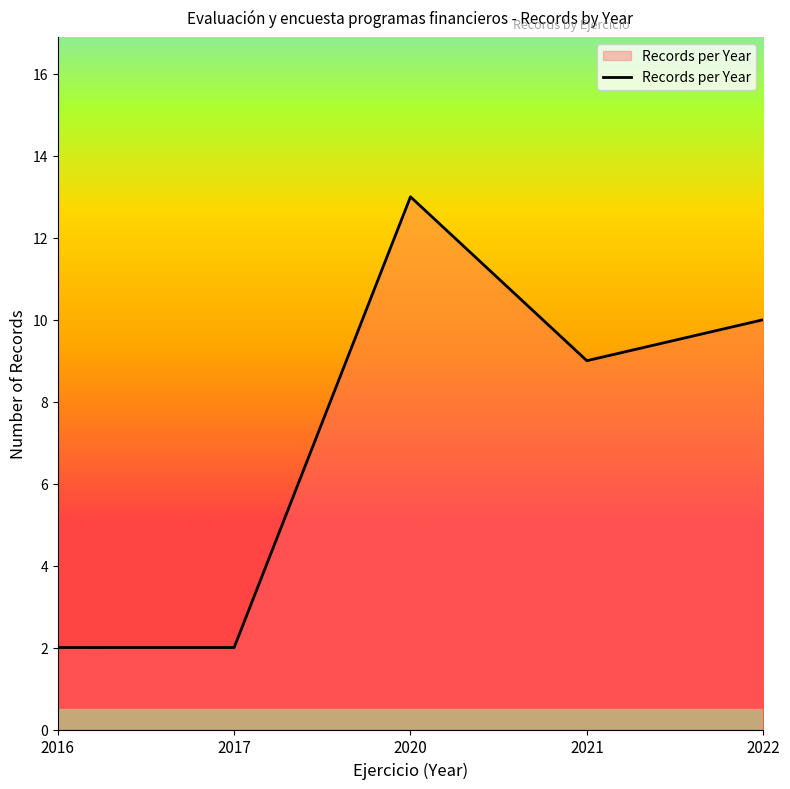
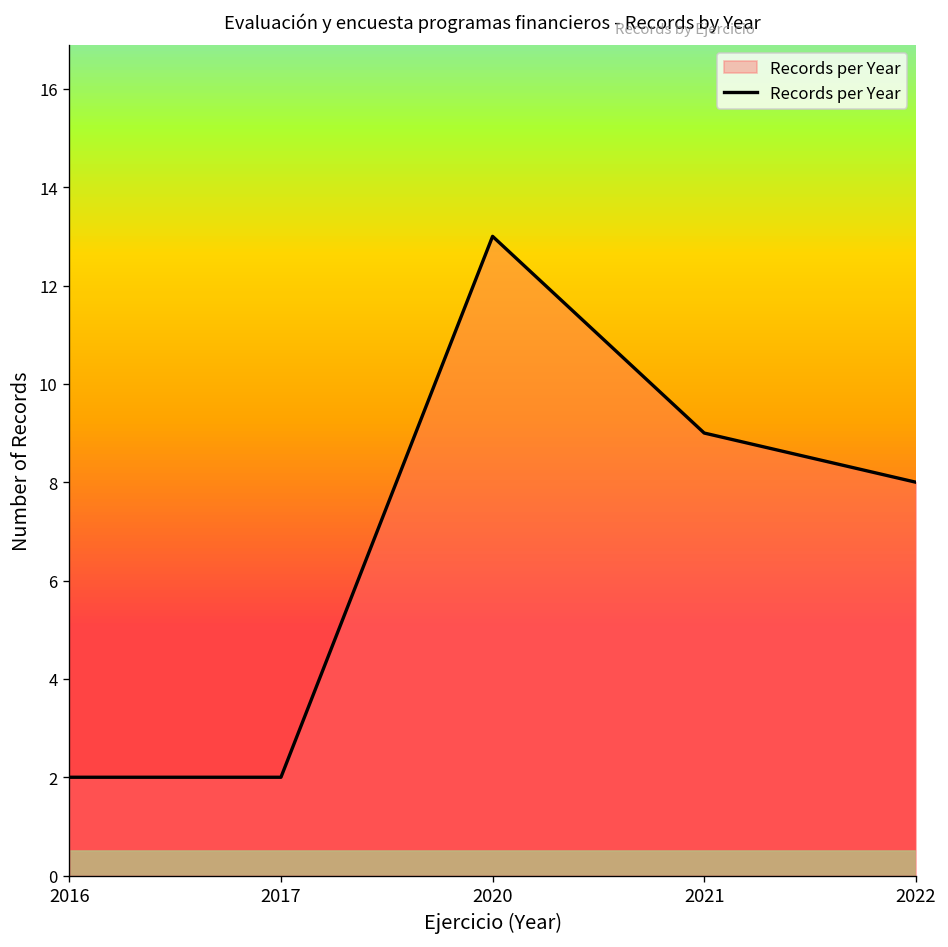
2022: 10 -> 8
